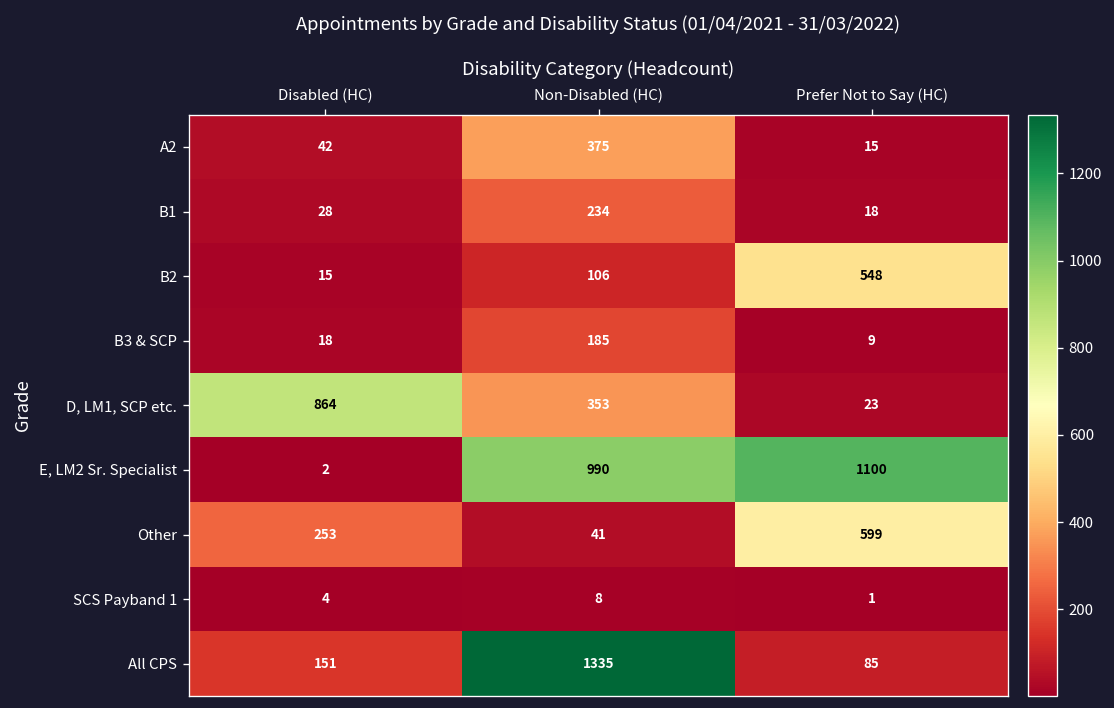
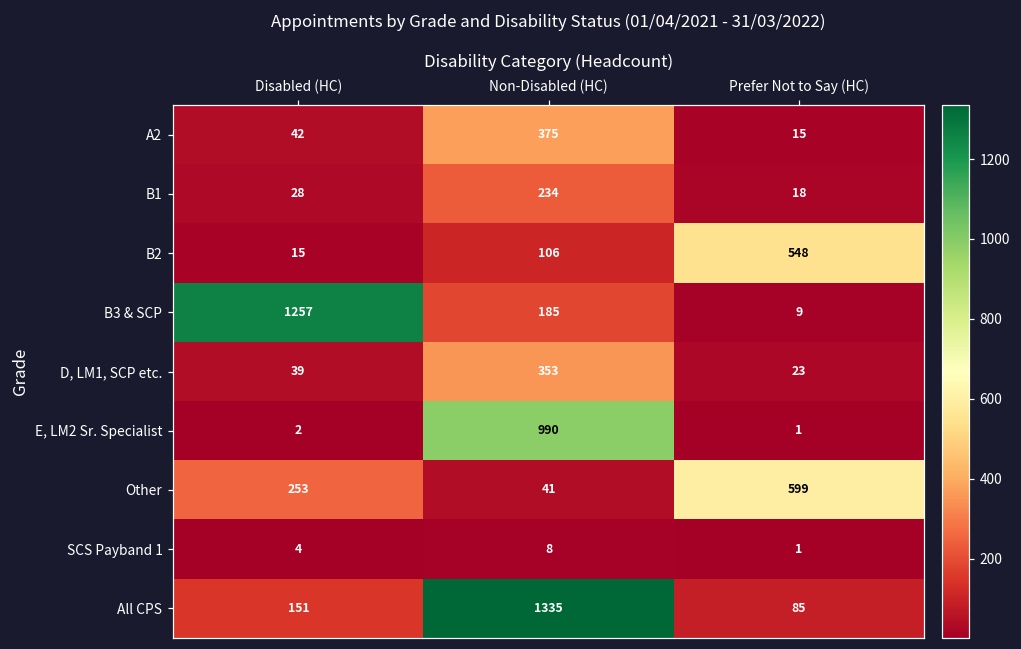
B3 & SCP, Disabled (HC): 18 -> 1257
D, LM1, SCP etc., Disabled (HC): 864 -> 39
E, LM2 Sr. Specialist, Prefer Not to Say (HC): 1100 -> 1
